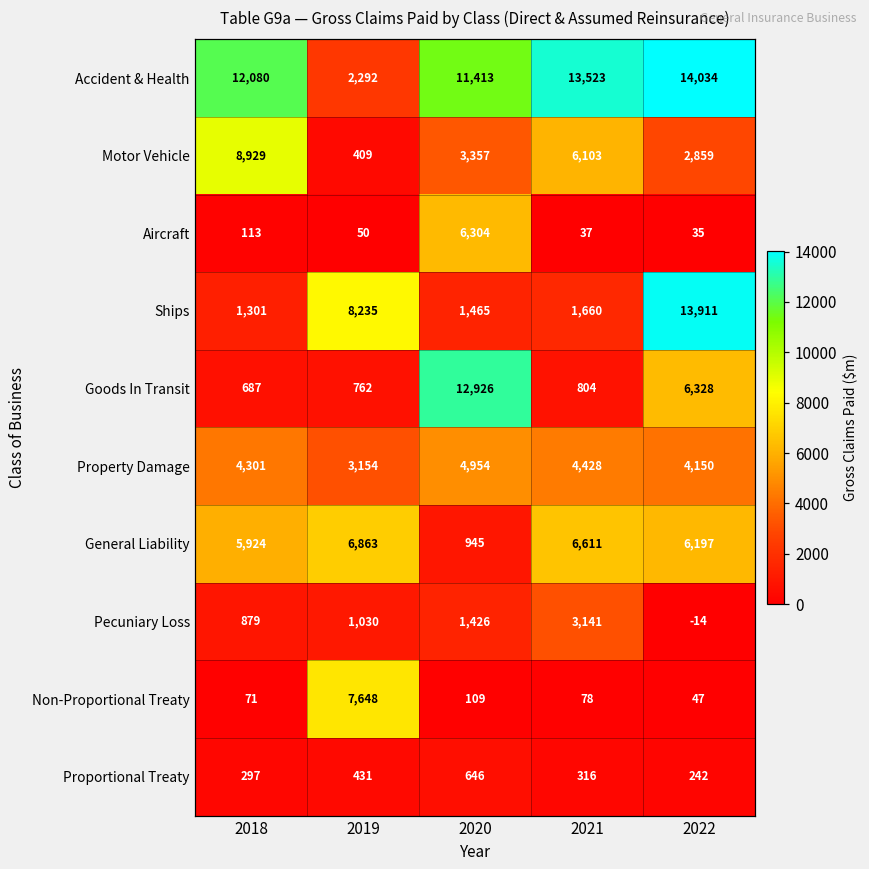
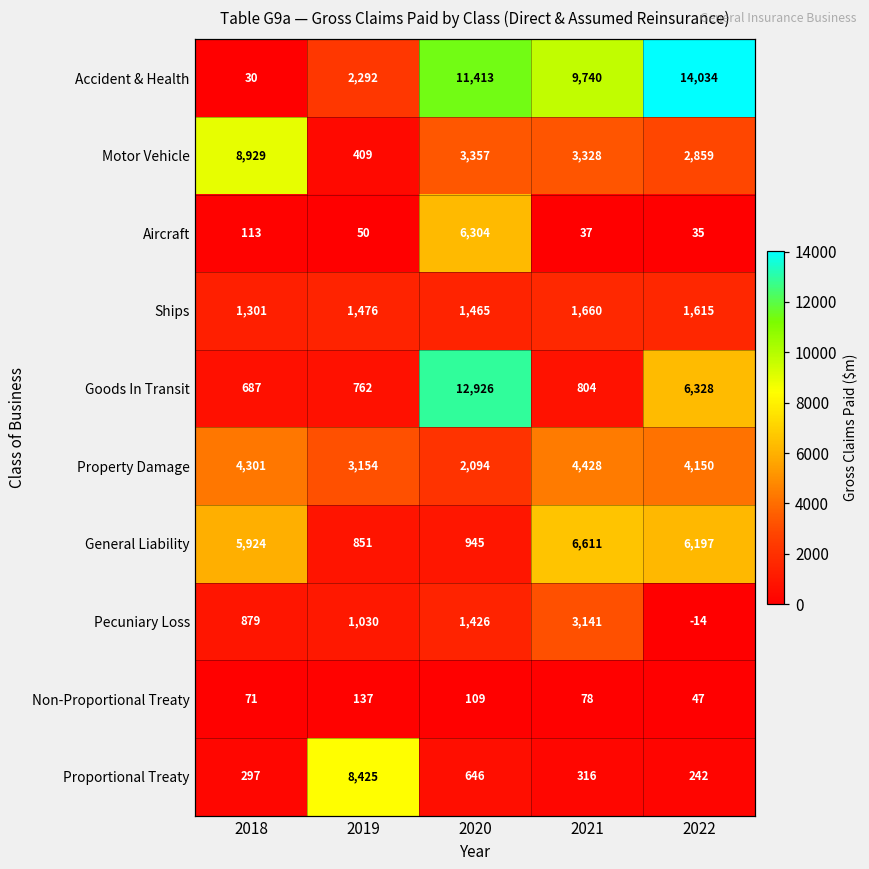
Accident & Health, 2018: 12,080 -> 30
Accident & Health, 2021: 13,523 -> 9,740
Motor Vehicle, 2021: 6,103 -> 3,328
Ships, 2019: 8,235 -> 1,476
Ships, 2022: 13,911 -> 1,615
Property Damage, 2020: 4,954 -> 2,094
General Liability, 2019: 6,863 -> 851
Non-Proportional Treaty, 2019: 7,648 -> 137
Proportional Treaty, 2019: 431 -> 8,425
